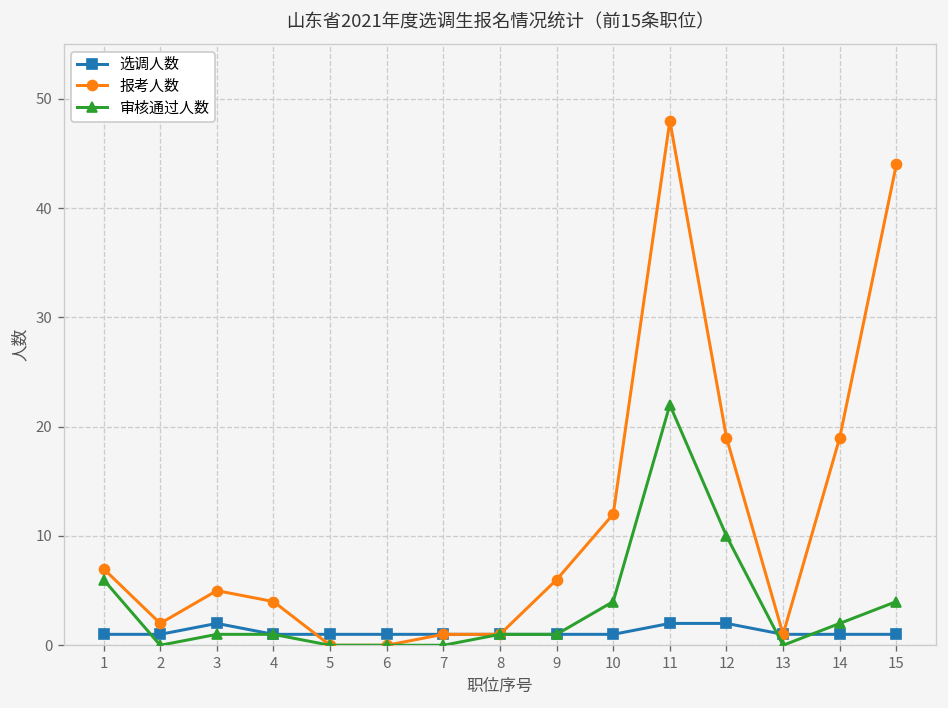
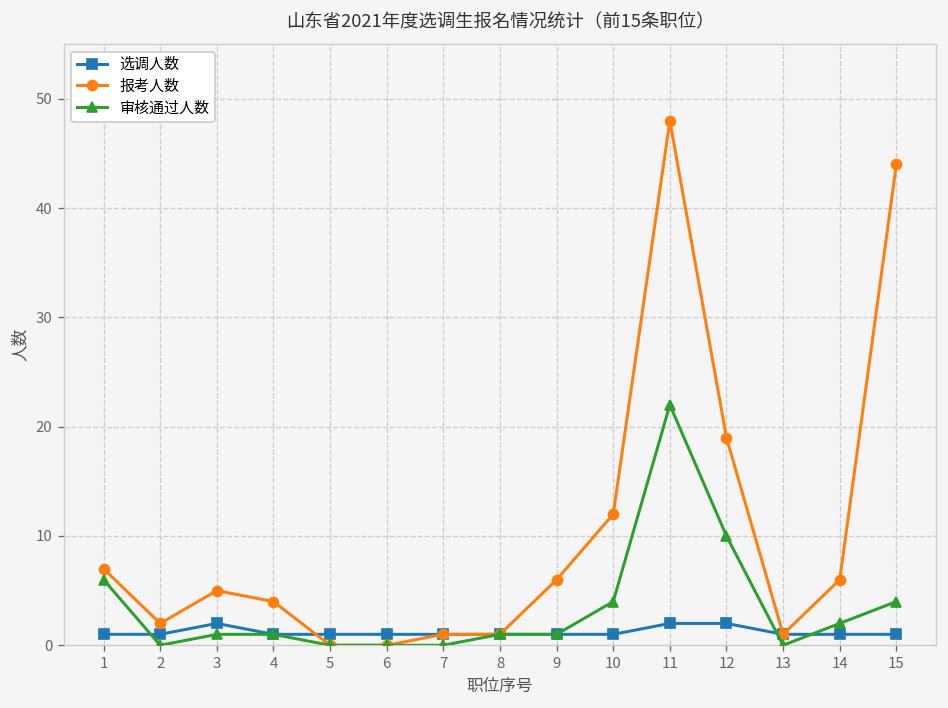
报考人数, 14: 19 -> 6
